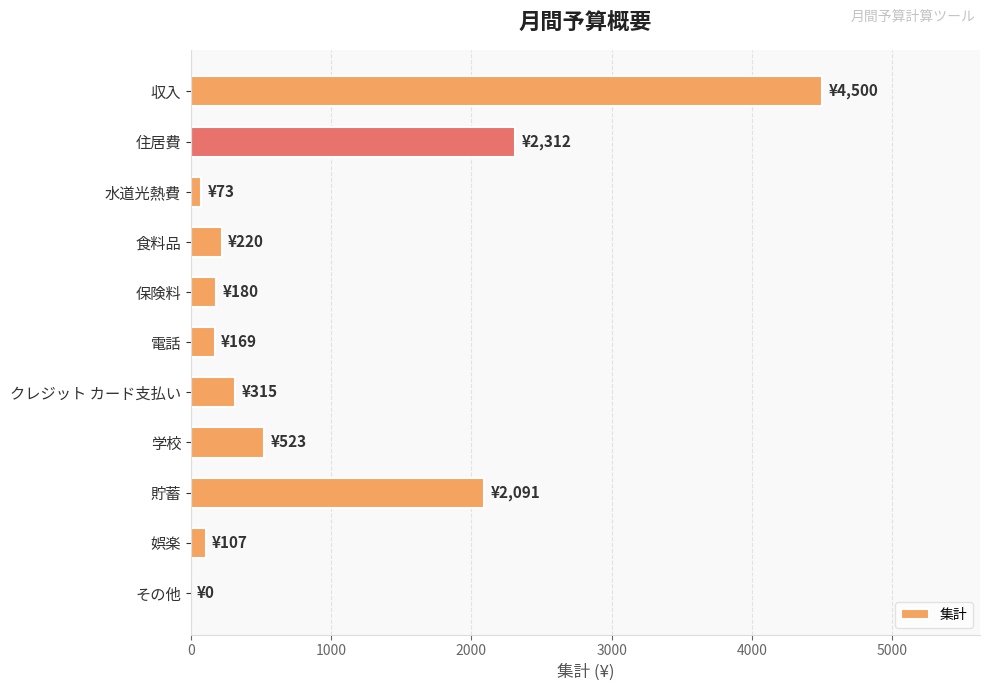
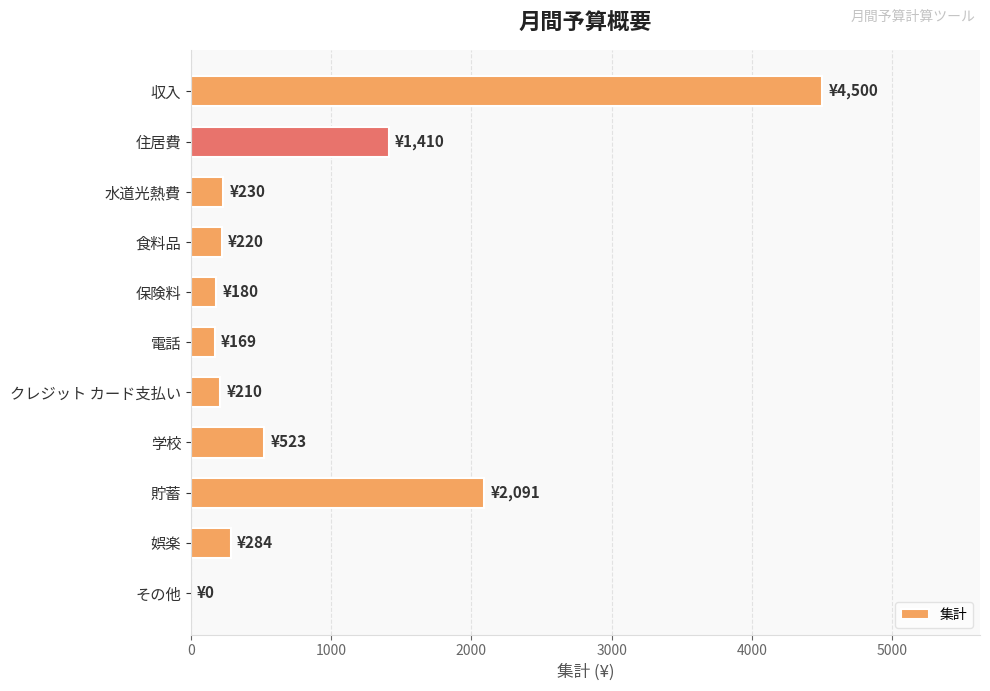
住居費: ¥2,312 -> ¥1,410
水道光熱費: ¥73 -> ¥230
クレジット カード支払い: ¥315 -> ¥210
娯楽: ¥107 -> ¥284
